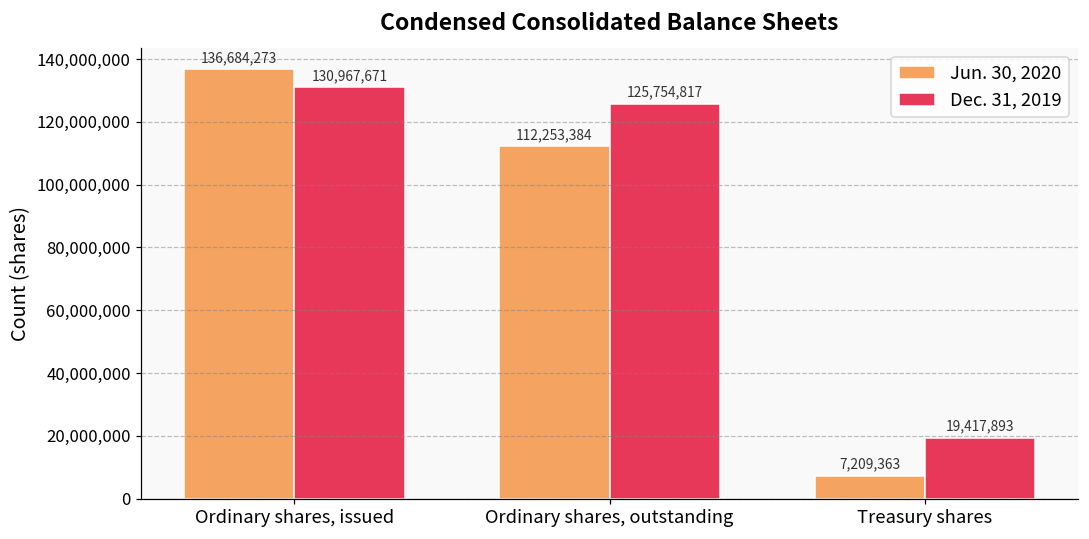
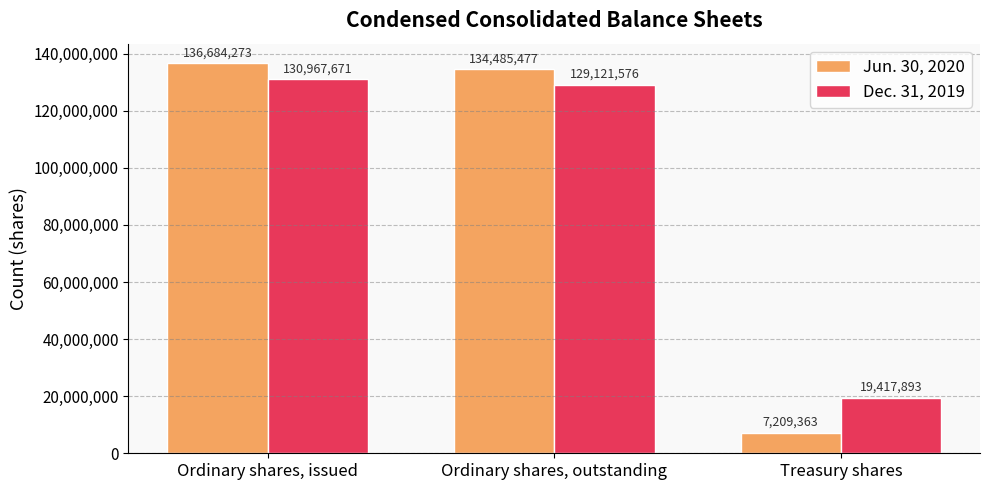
Jun. 30, 2020, Ordinary shares, outstanding: 112,253,384 -> 134,485,477
Dec. 31, 2019, Ordinary shares, outstanding: 125,754,817 -> 129,121,576
